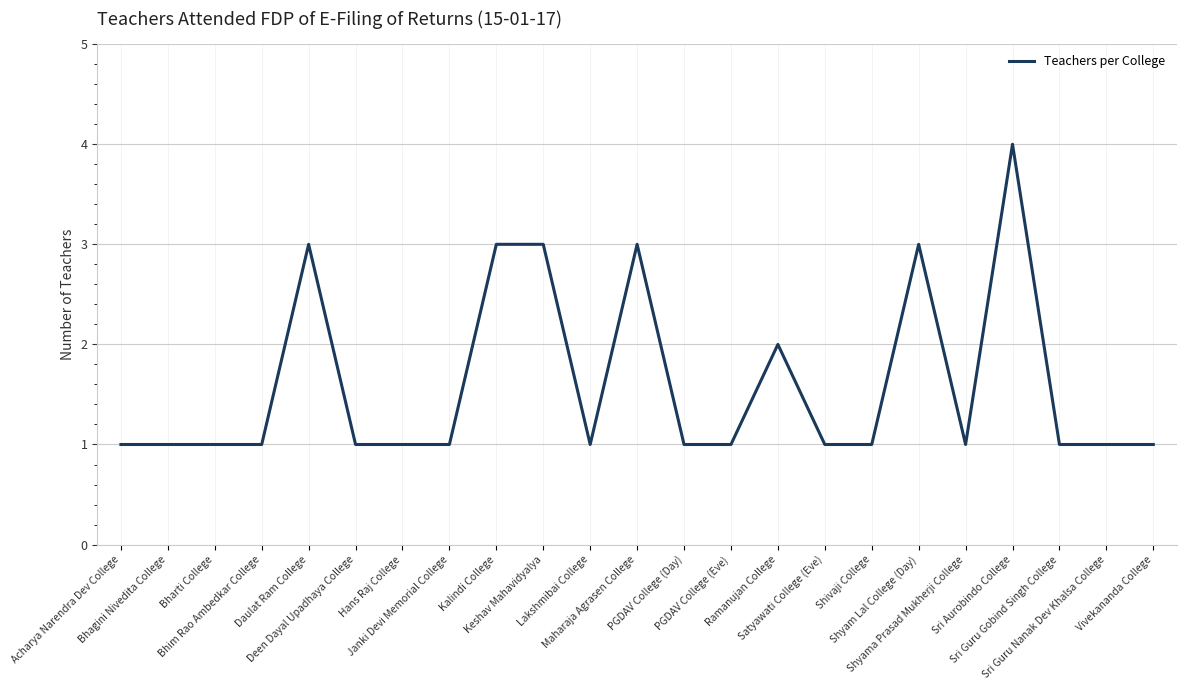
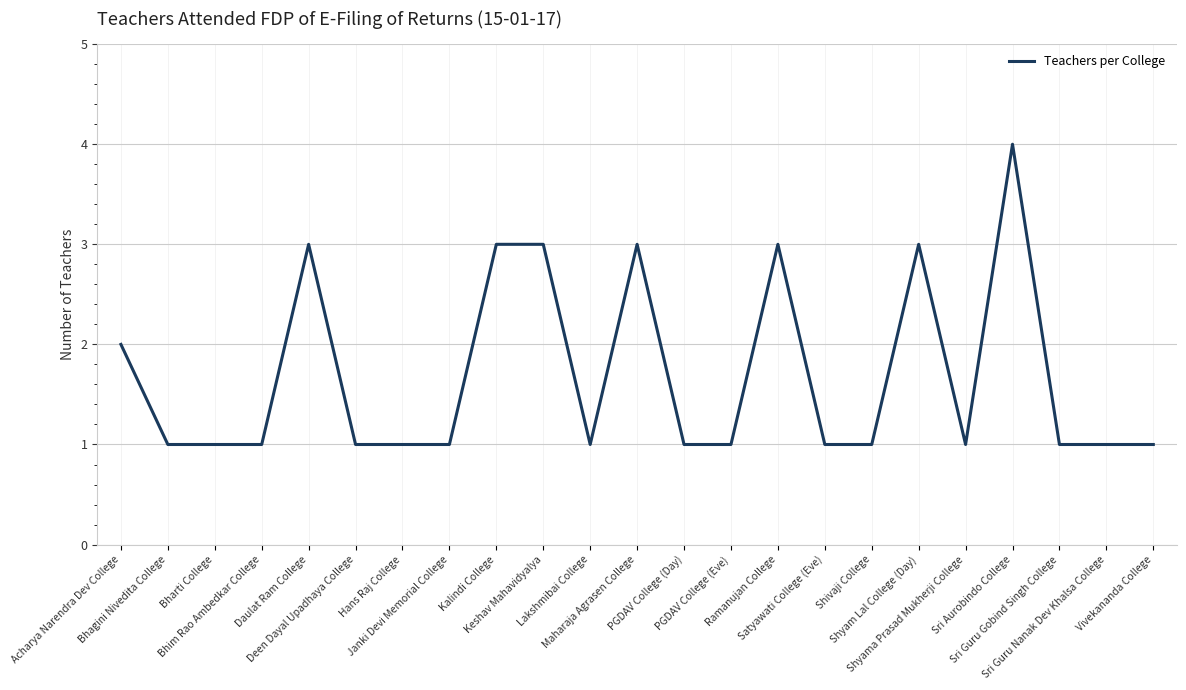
Acharya Narendra Dev College: 1 -> 2
Ramanujan College: 2 -> 3
